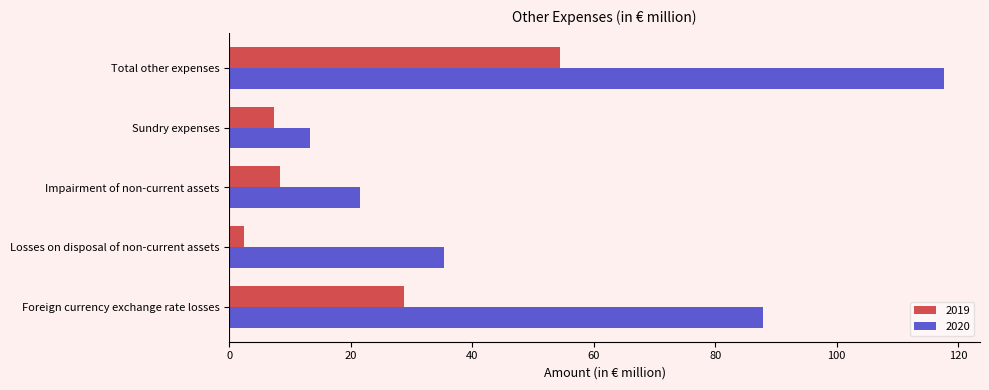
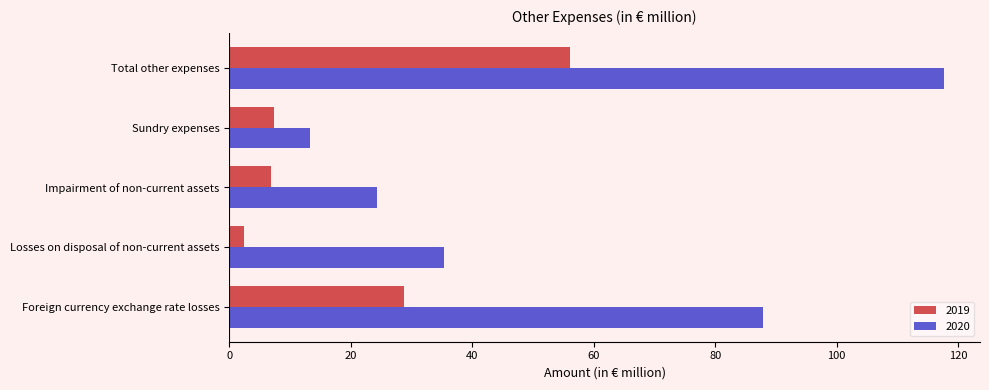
2019, Total other expenses: 55 -> 56
2019, Impairment of non-current assets: 8 -> 7
2020, Impairment of non-current assets: 22 -> 24
